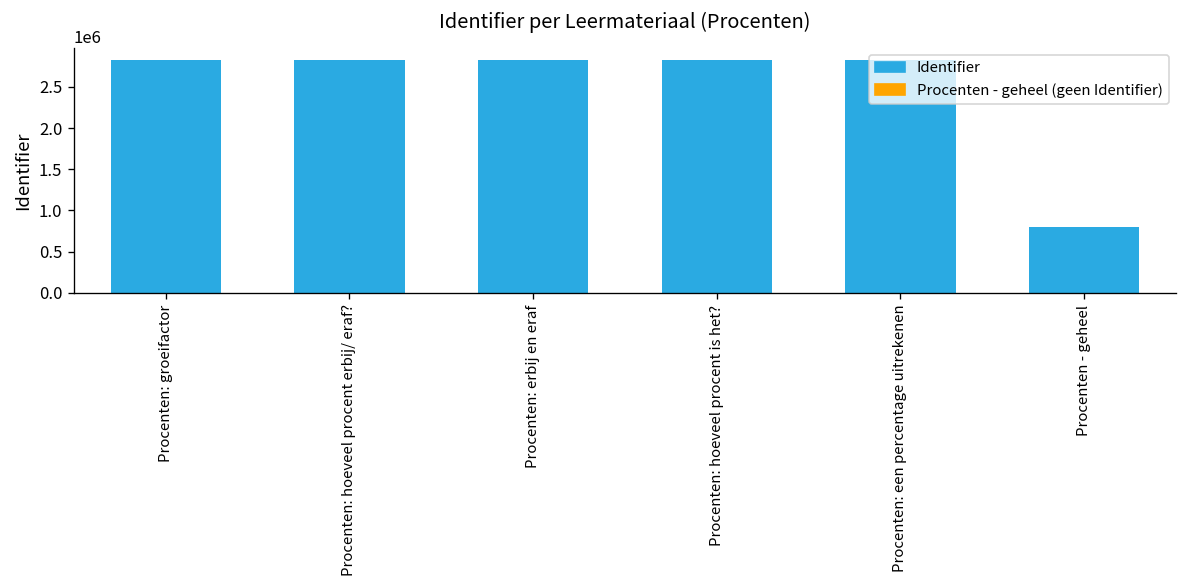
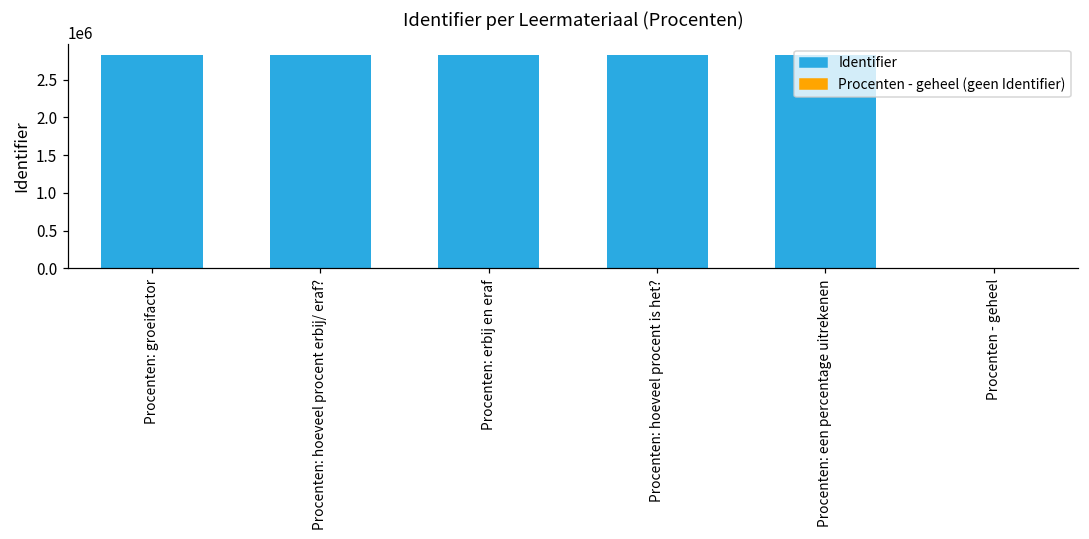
Procenten - geheel: 800000 -> 0
